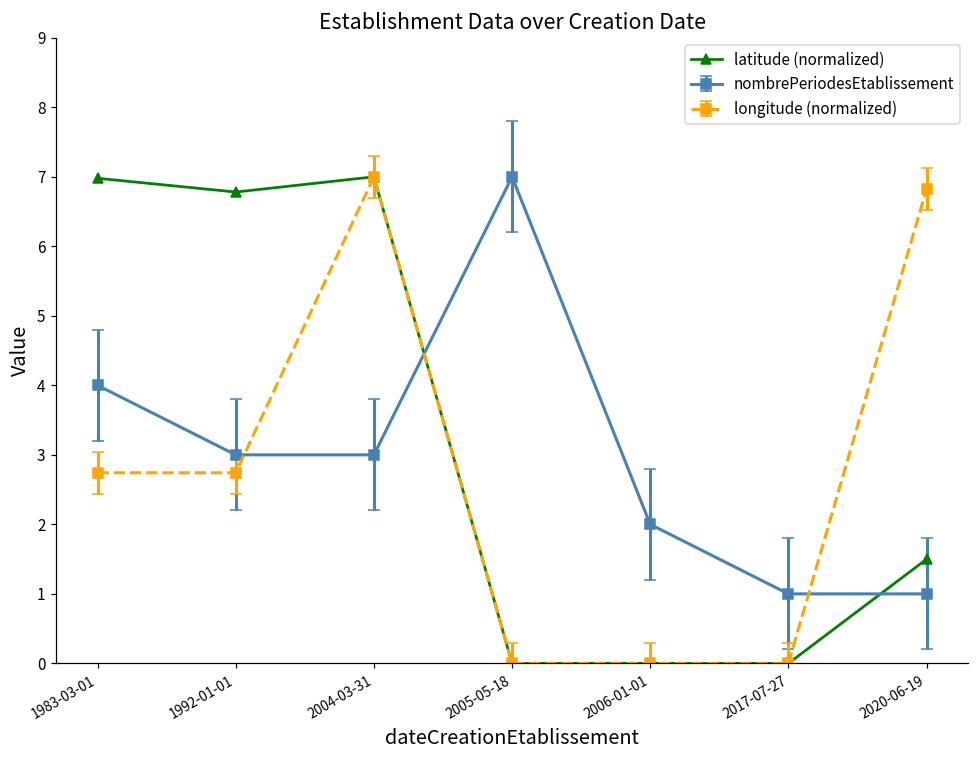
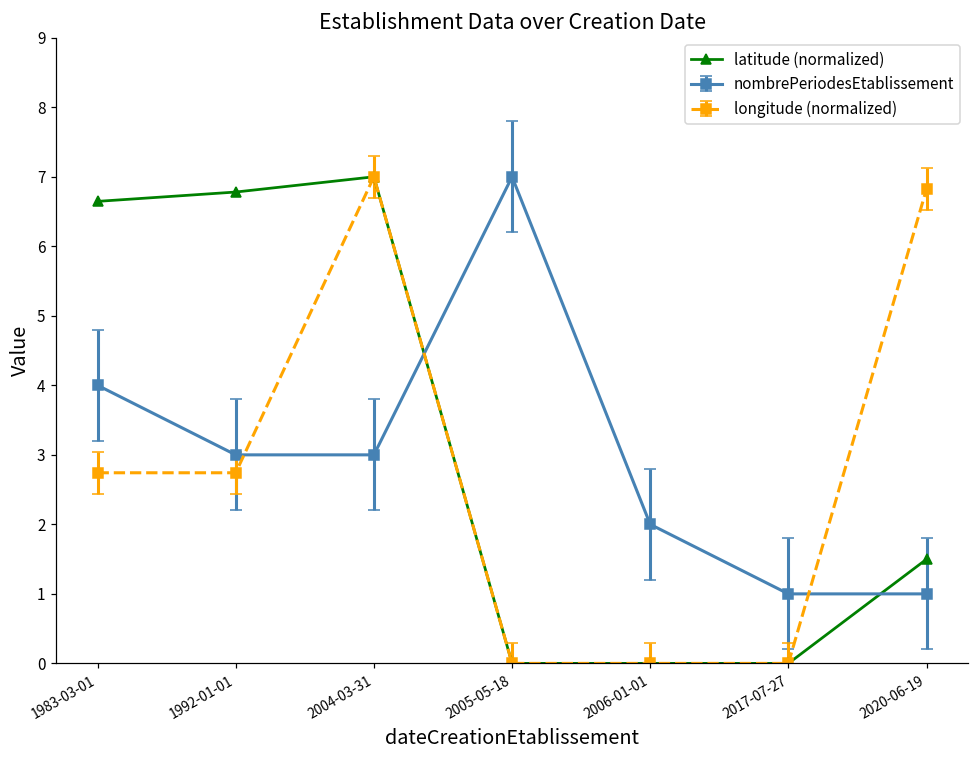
latitude (normalized), 1983-03-01: 7.0 -> 6.6
